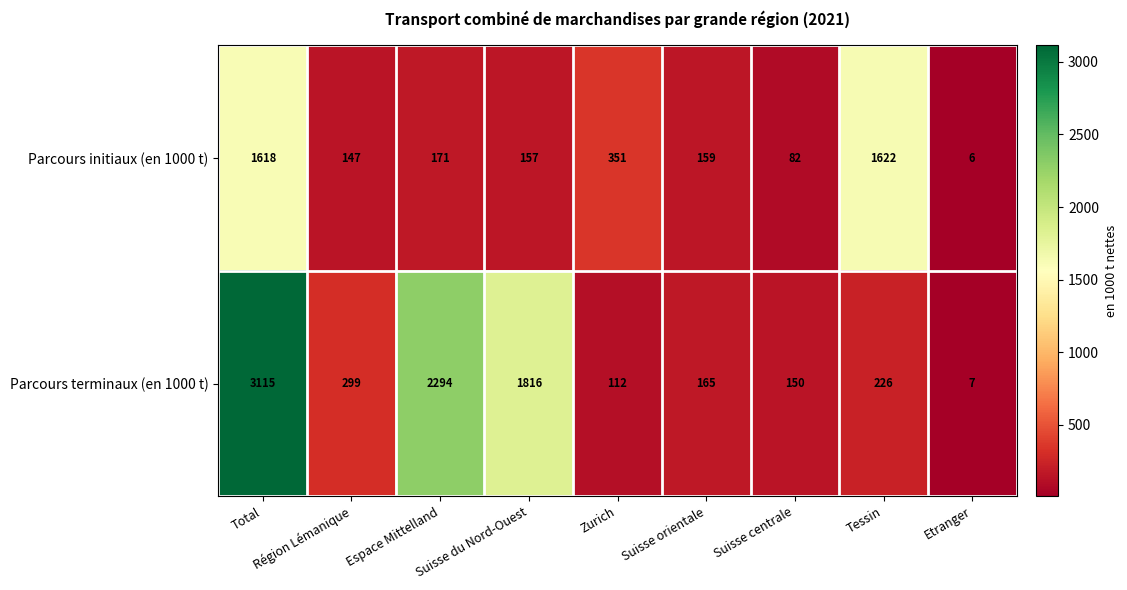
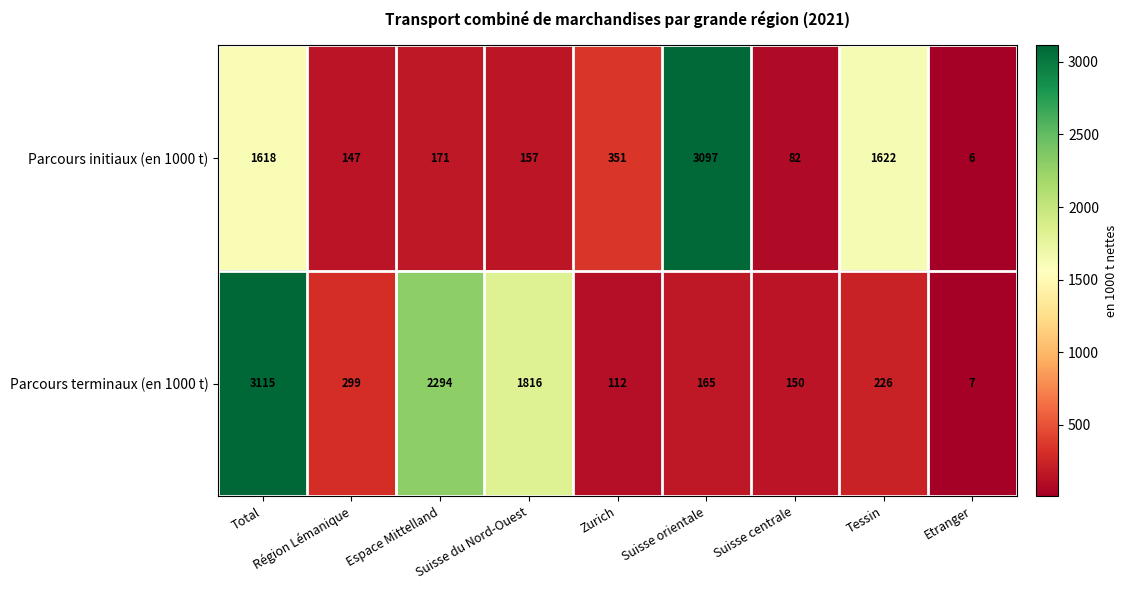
Parcours initiaux (en 1000 t), Suisse orientale: 159 -> 3097
